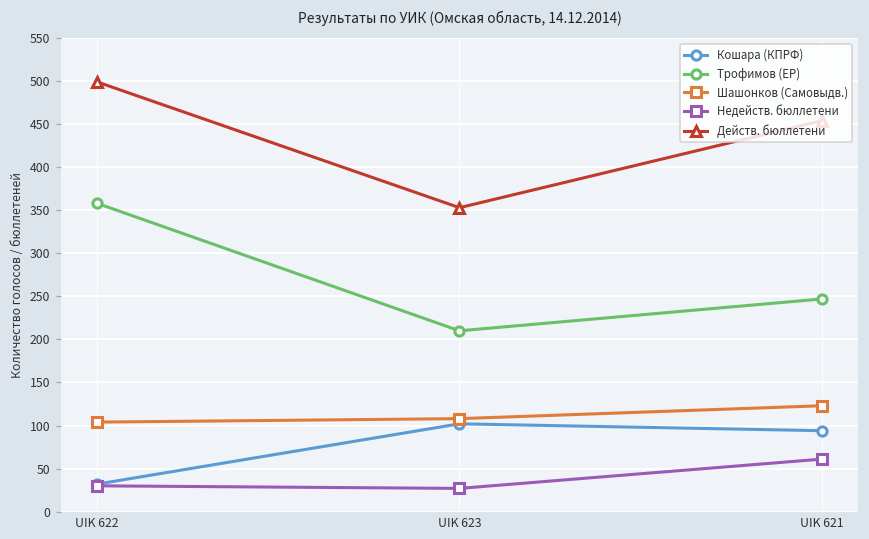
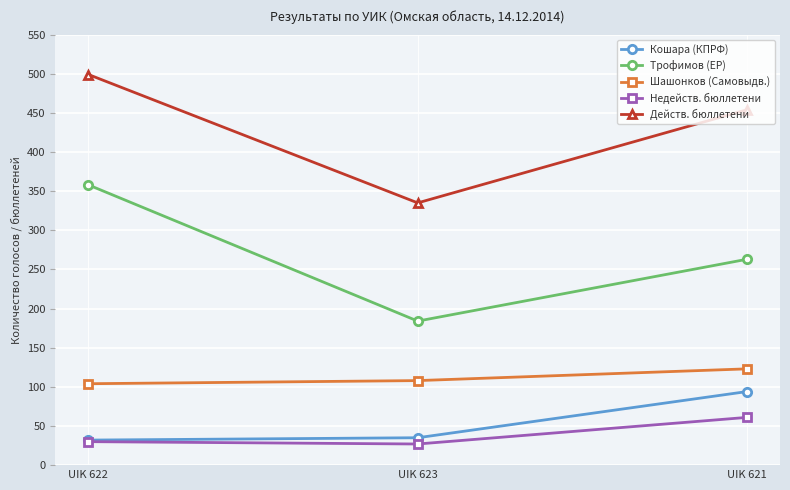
Кошара (КПРФ), UIK 623: 100 -> 40
Трофимов (ЕР), UIK 623: 210 -> 180
Действ. бюллетени, UIK 623: 350 -> 340
Трофимов (ЕР), UIK 621: 250 -> 260
